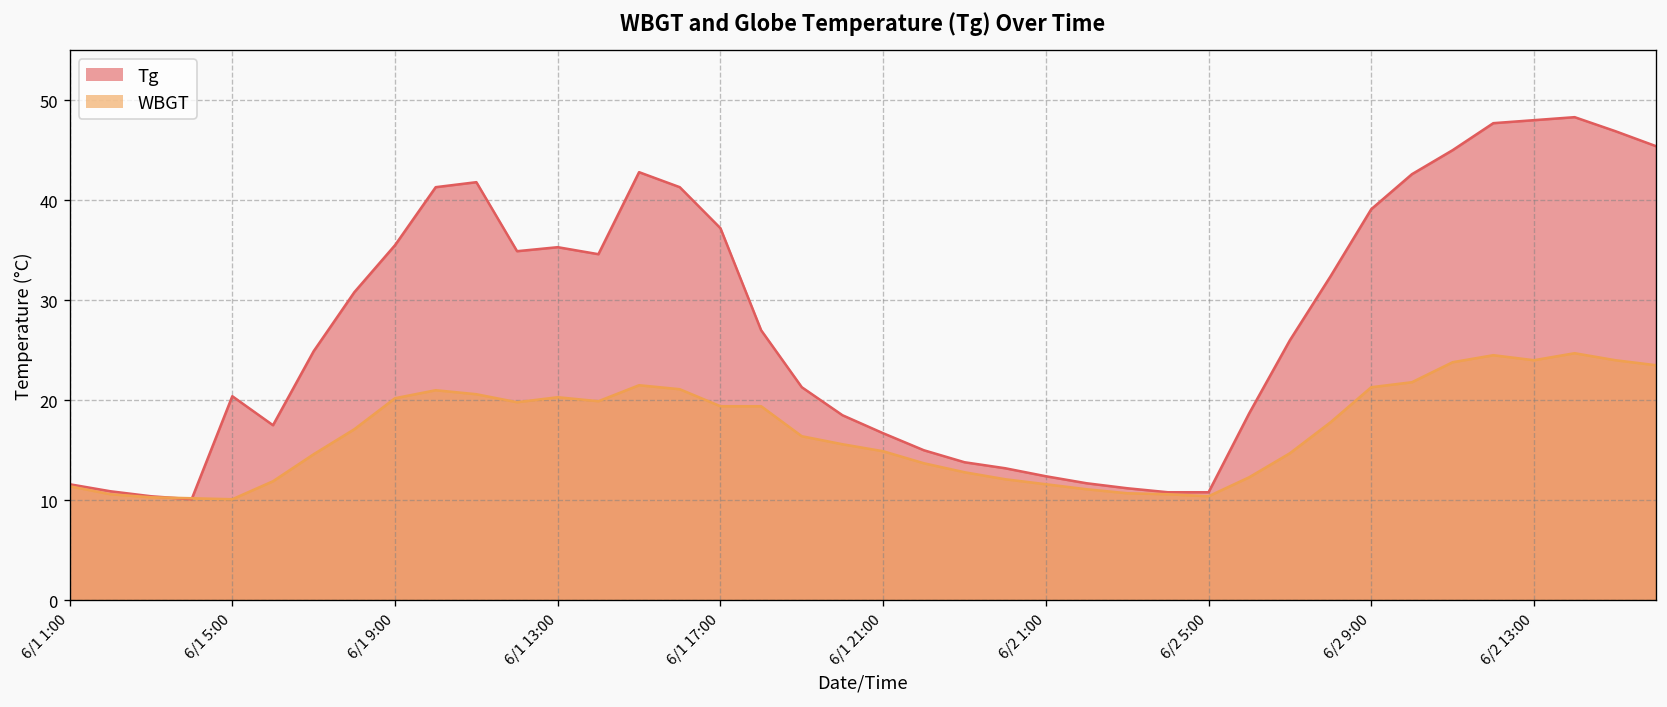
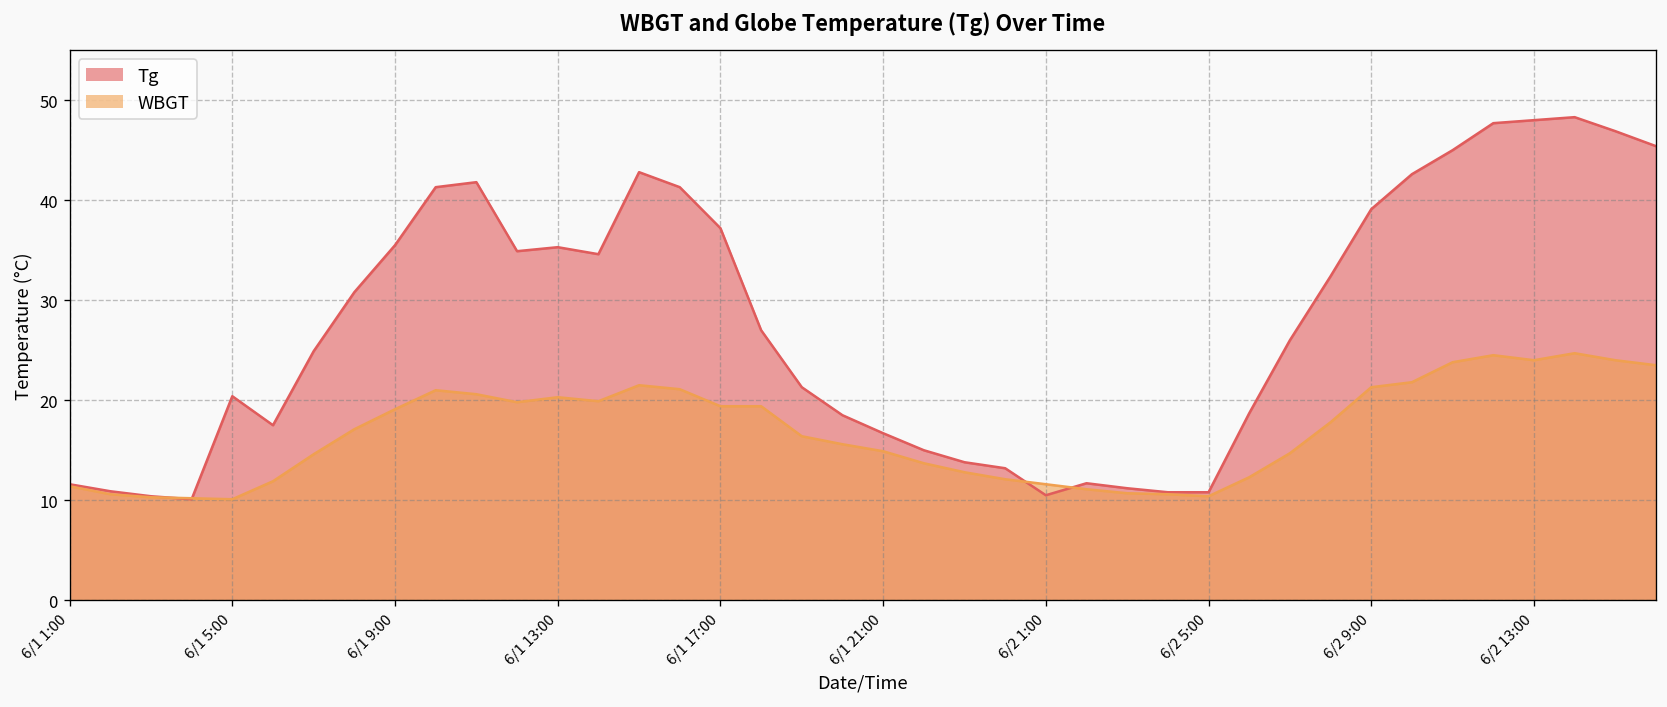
WBGT, 6/1 9:00: 20 -> 19
Tg, 6/2 1:00: 12 -> 11
